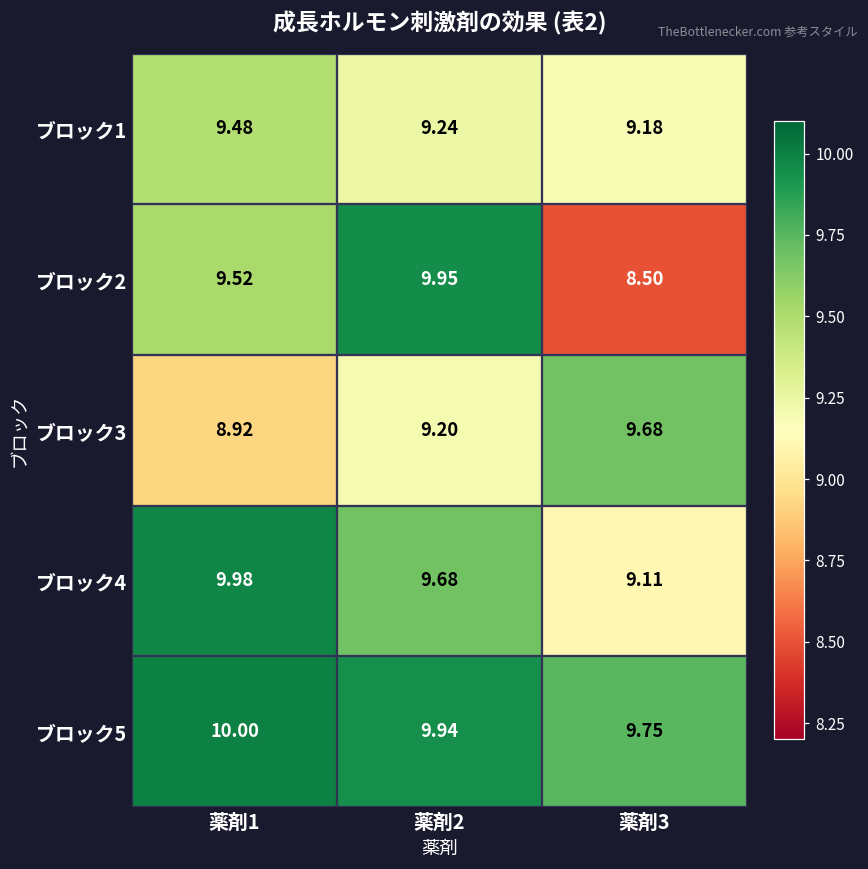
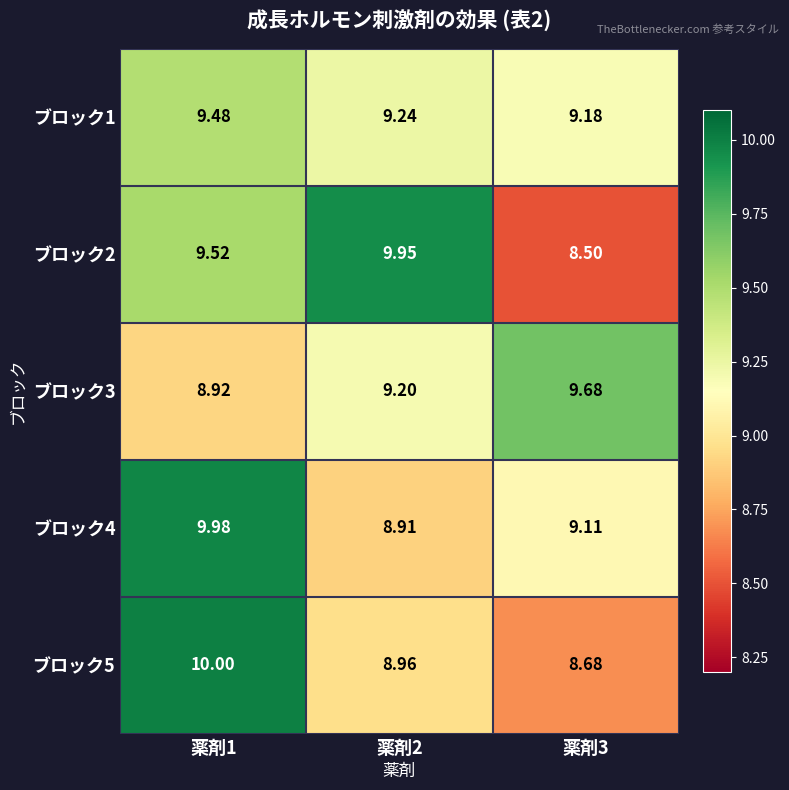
ブロック4, 薬剤2: 9.68 -> 8.91
ブロック5, 薬剤2: 9.94 -> 8.96
ブロック5, 薬剤3: 9.75 -> 8.68
